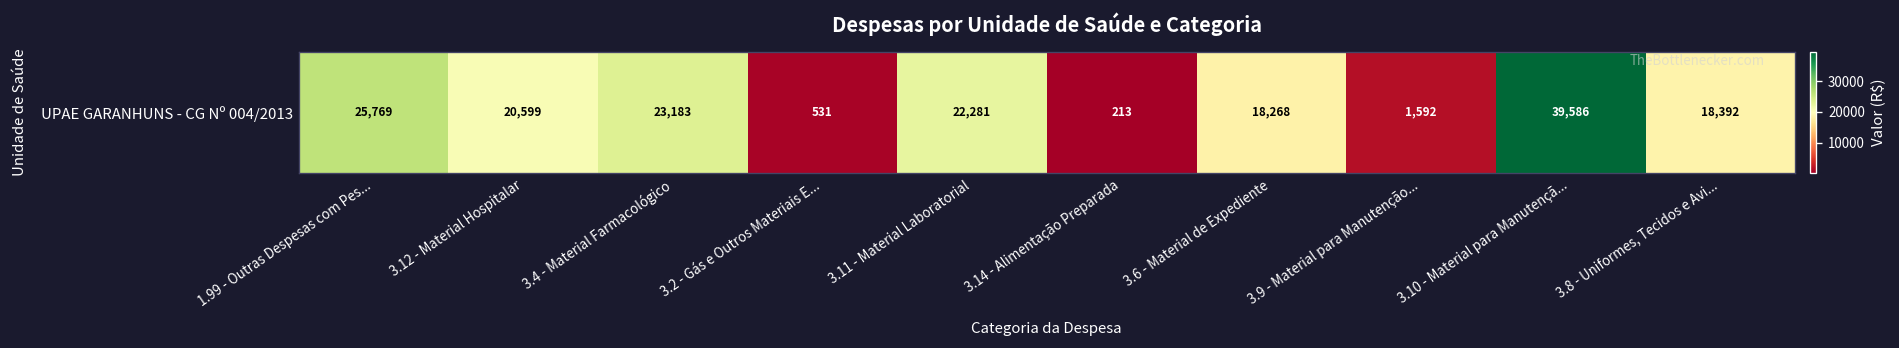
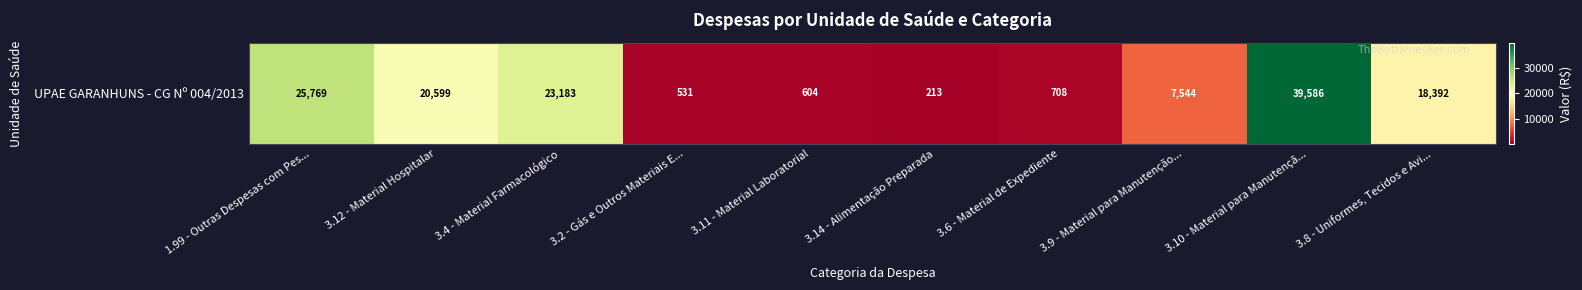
UPAE GARANHUNS - CG Nº 004/2013, 3.11 - Material Laboratorial: 22,281 -> 604
UPAE GARANHUNS - CG Nº 004/2013, 3.6 - Material de Expediente: 18,268 -> 708
UPAE GARANHUNS - CG Nº 004/2013, 3.9 - Material para Manutenção...: 1,592 -> 7,544
